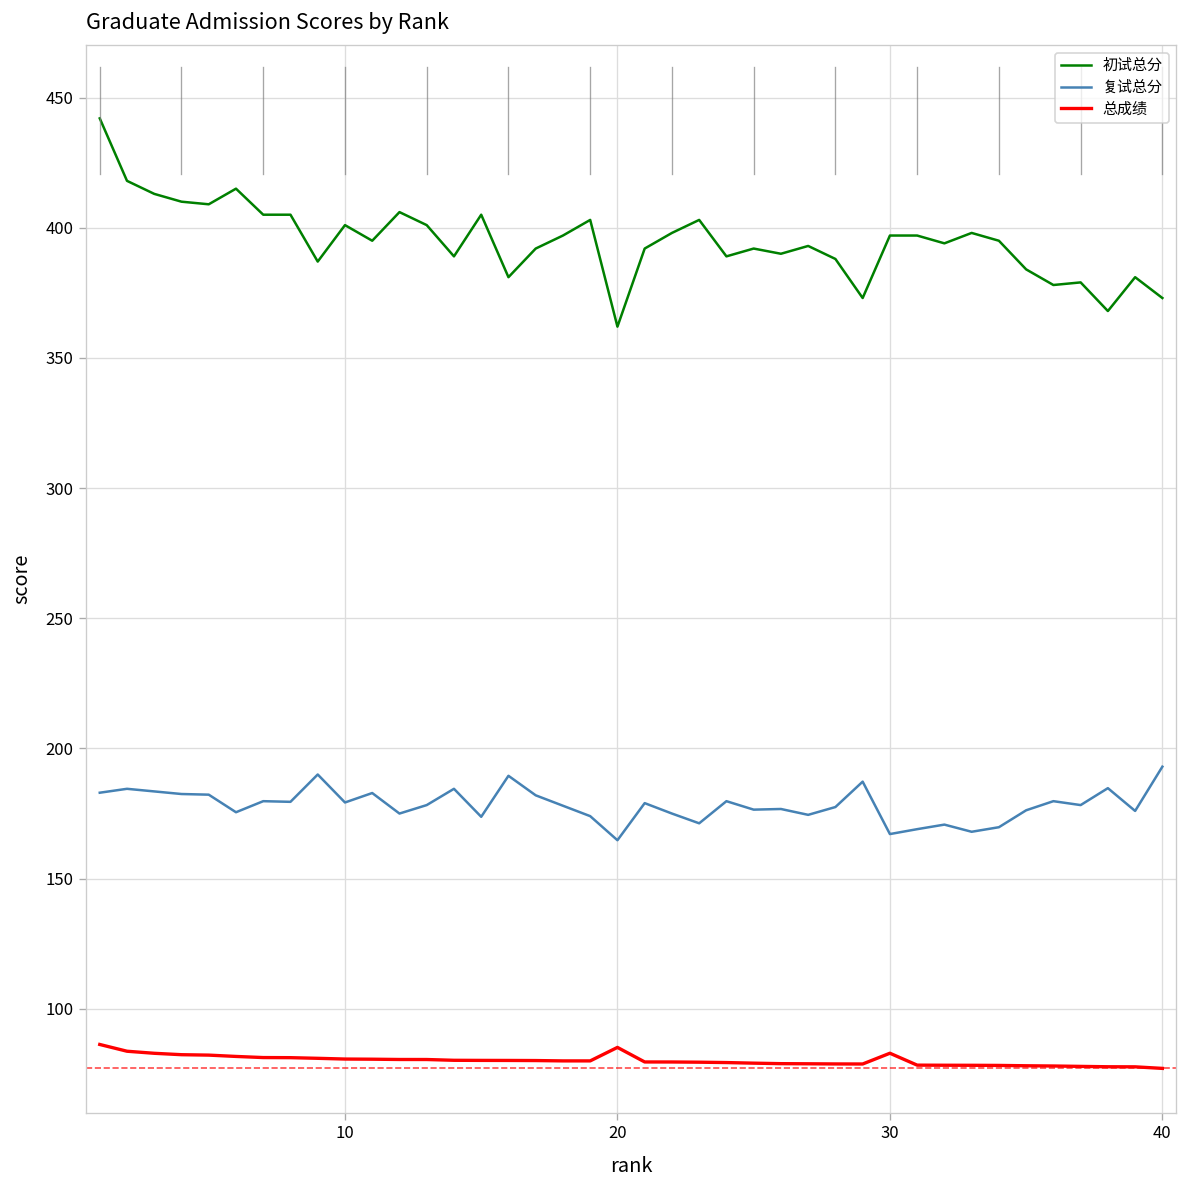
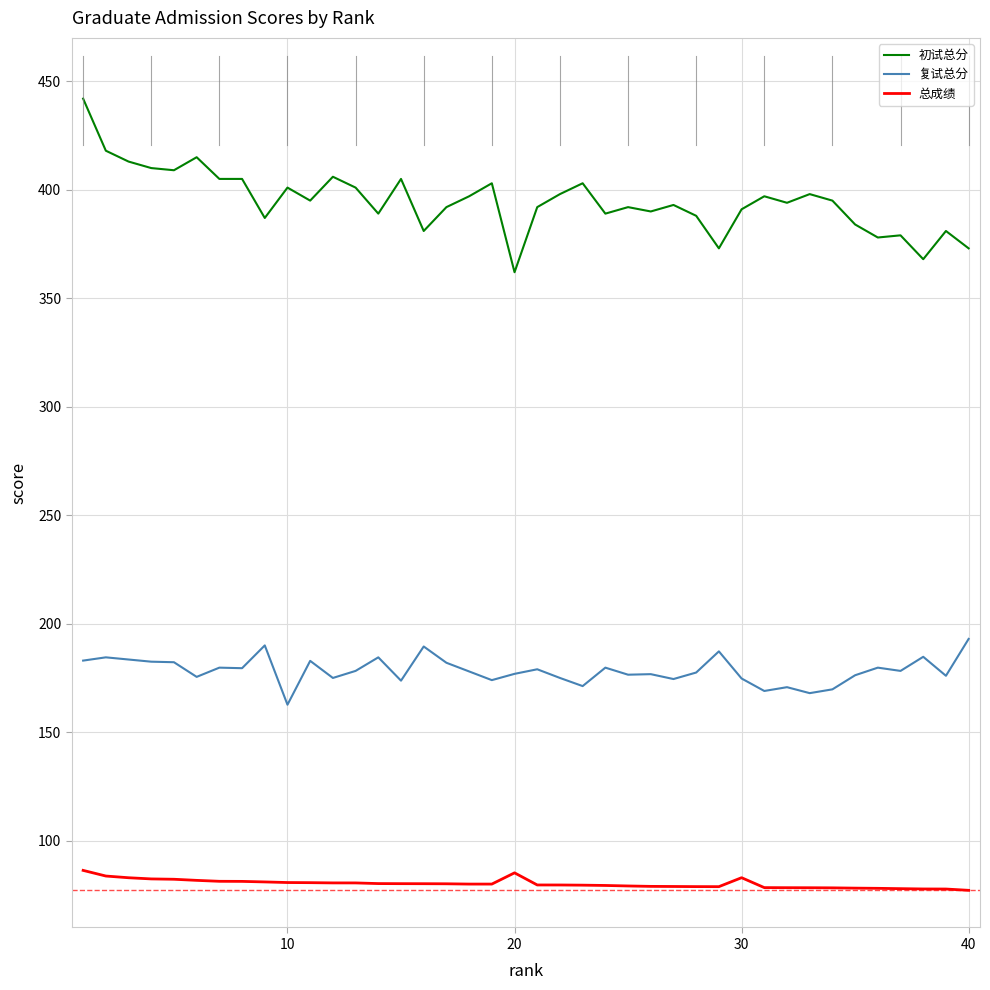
复试总分, 10: 179 -> 163
复试总分, 20: 165 -> 177
初试总分, 30: 397 -> 391
复试总分, 30: 167 -> 175
